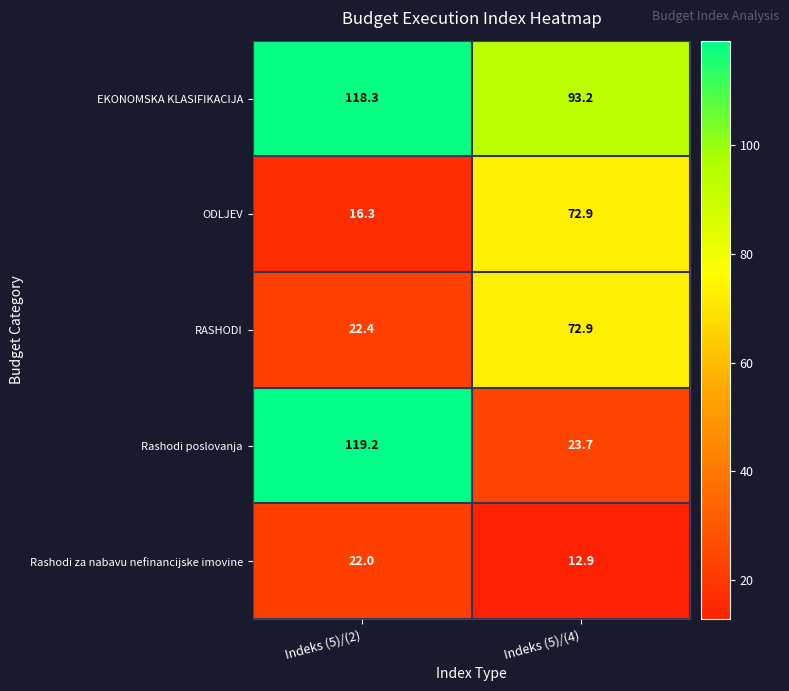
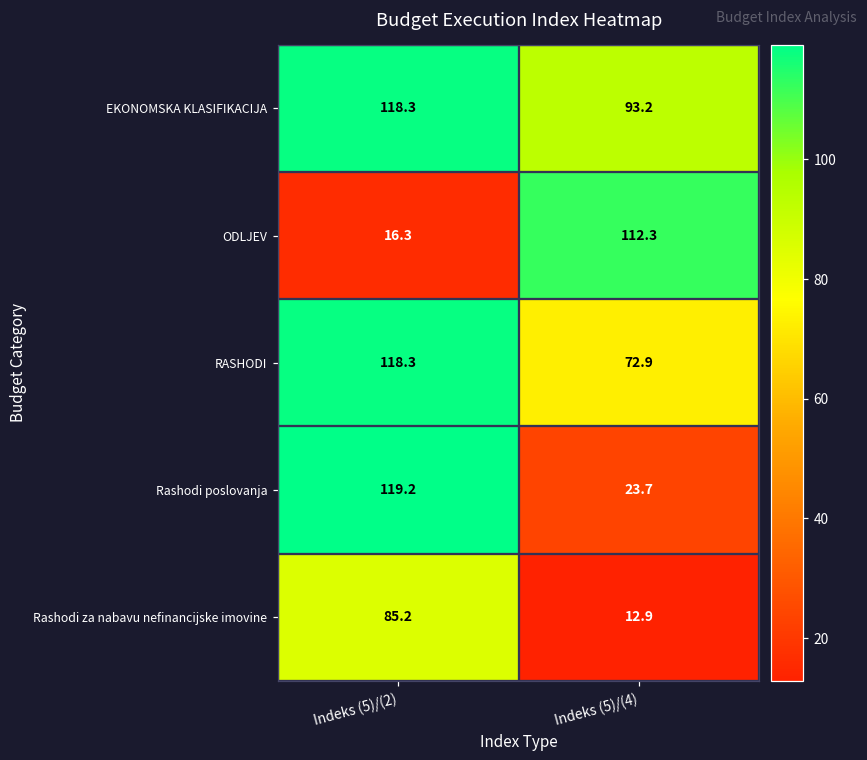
ODLJEV, Indeks (5)/(4): 72.9 -> 112.3
RASHODI, Indeks (5)/(2): 22.4 -> 118.3
Rashodi za nabavu nefinancijske imovine, Indeks (5)/(2): 22.0 -> 85.2
